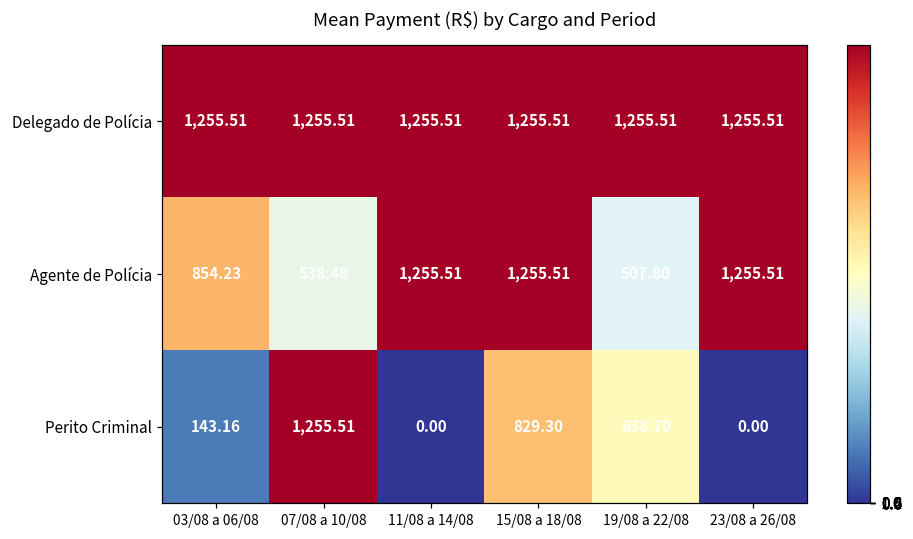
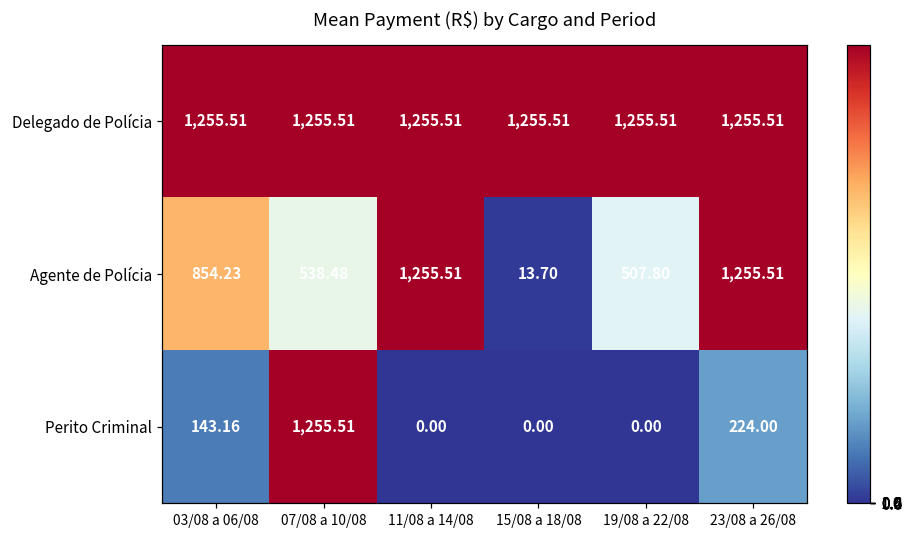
Agente de Polícia, 15/08 a 18/08: 1,255.51 -> 13.70
Perito Criminal, 15/08 a 18/08: 829.30 -> 0.00
Perito Criminal, 19/08 a 22/08: 638.70 -> 0.00
Perito Criminal, 23/08 a 26/08: 0.00 -> 224.00
